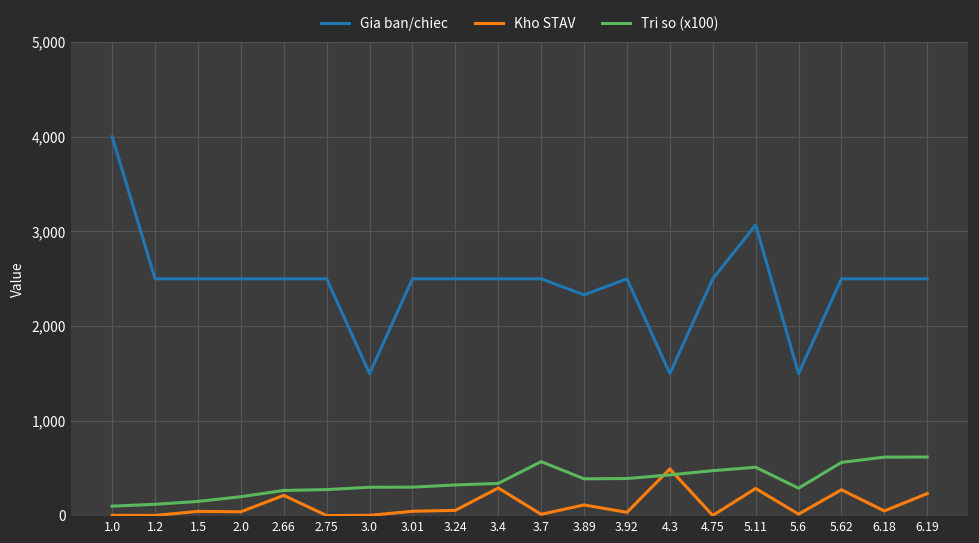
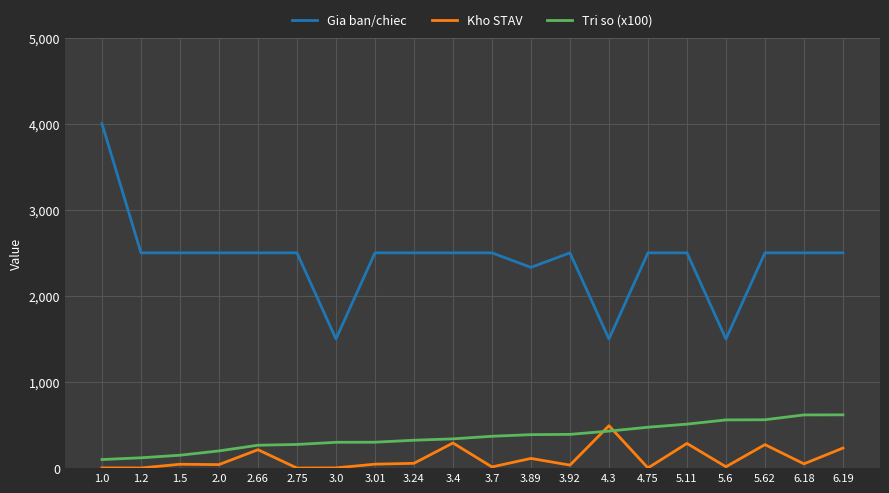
Tri so (x100), 3.7: 600 -> 400
Gia ban/chiec, 5.11: 3,100 -> 2,500
Tri so (x100), 5.6: 300 -> 600
